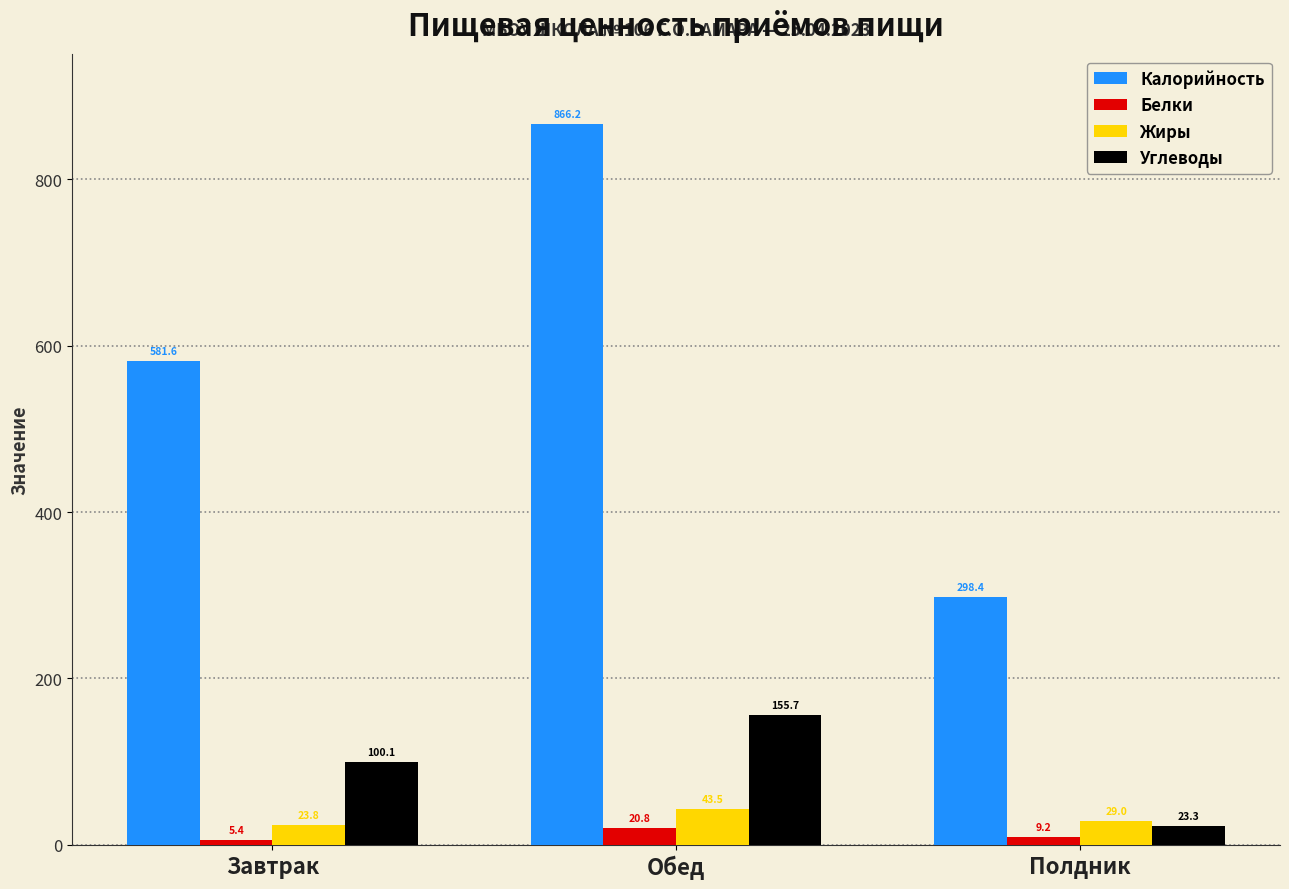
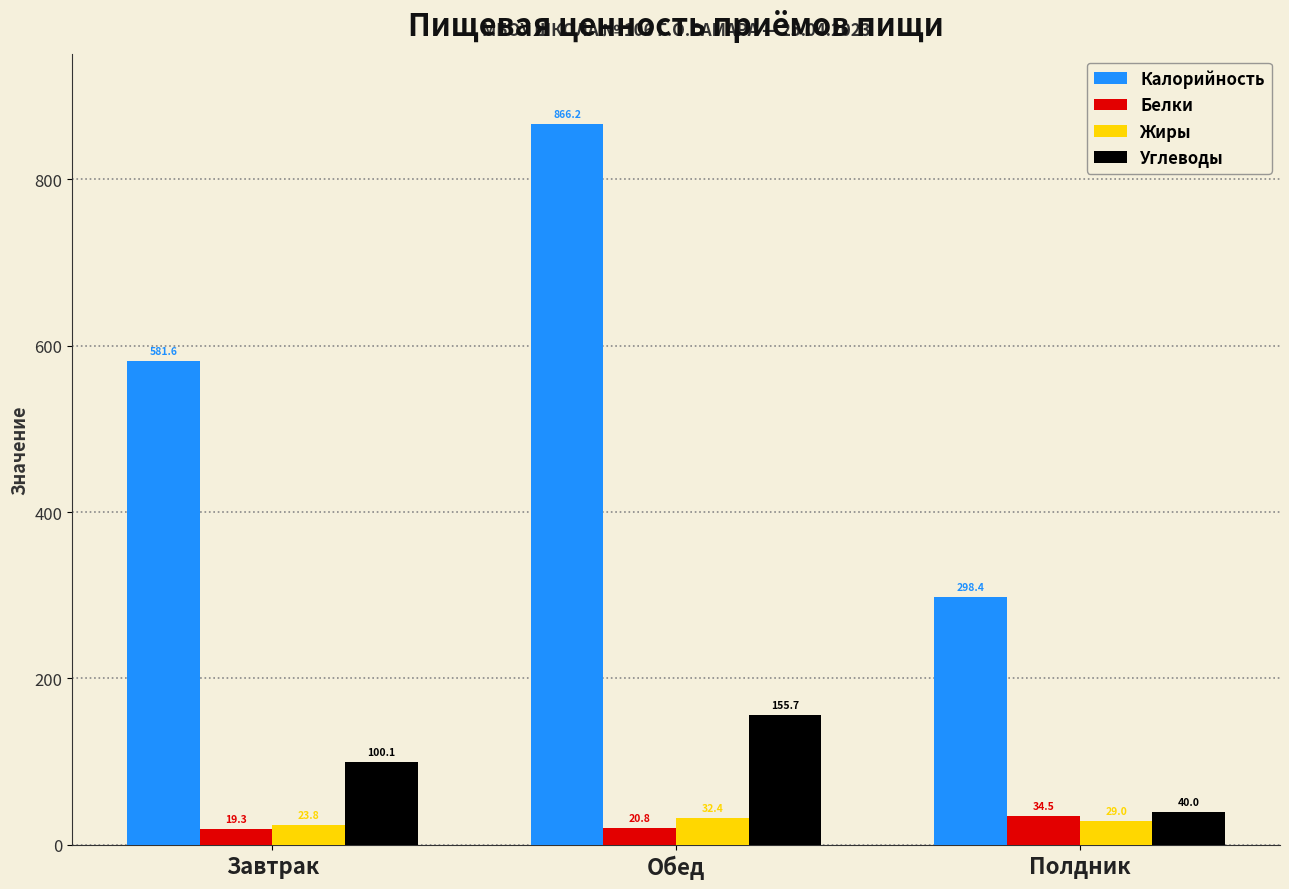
Белки, Завтрак: 5.4 -> 19.3
Жиры, Обед: 43.5 -> 32.4
Белки, Полдник: 9.2 -> 34.5
Углеводы, Полдник: 23.3 -> 40.0
